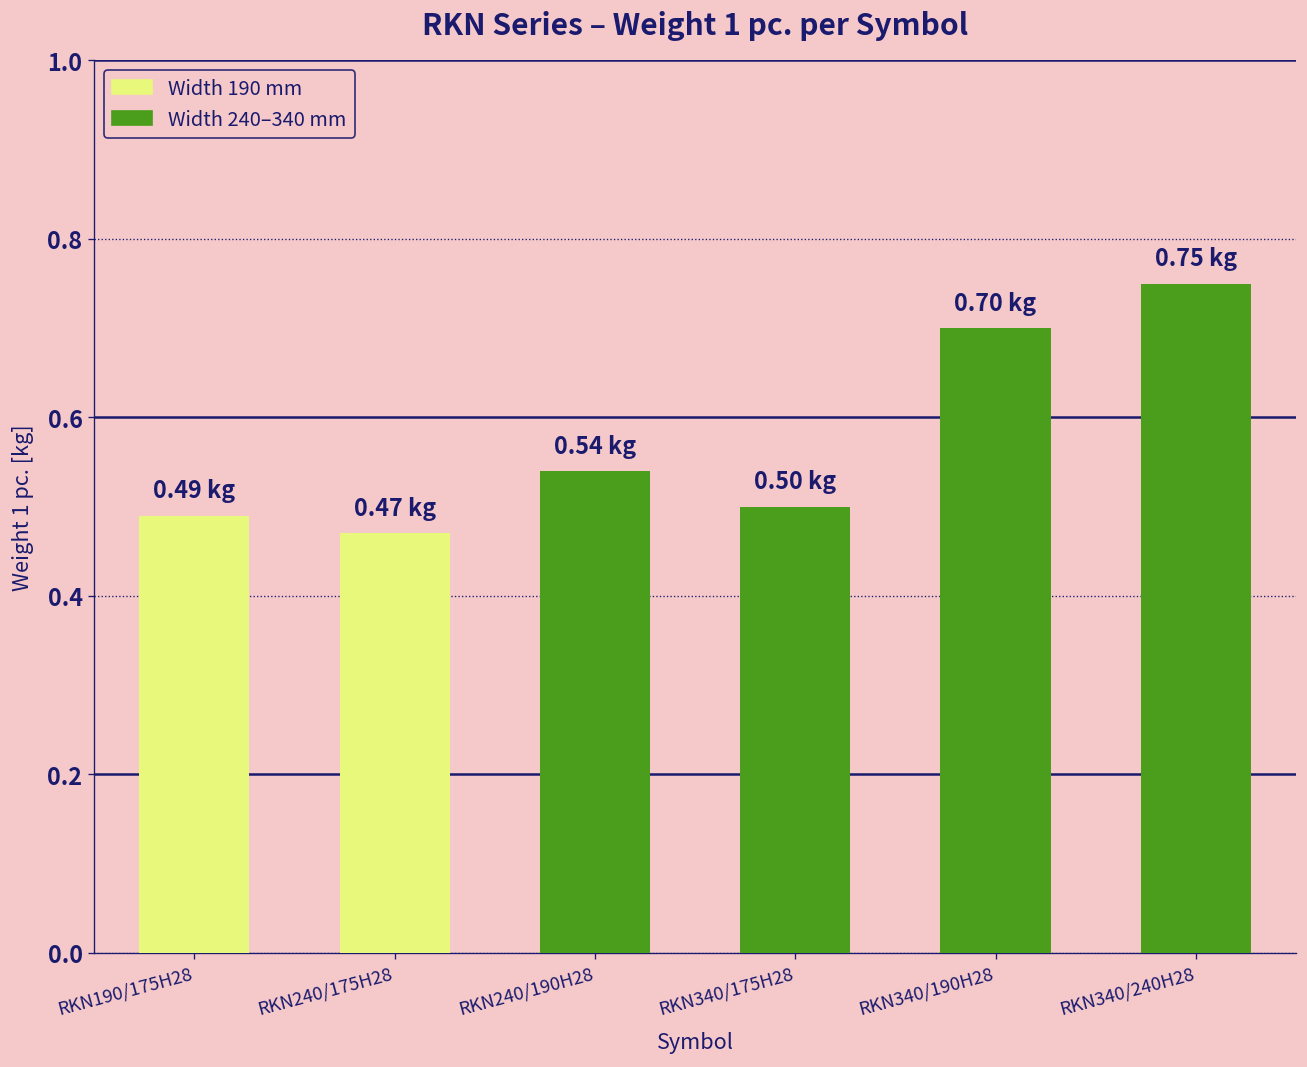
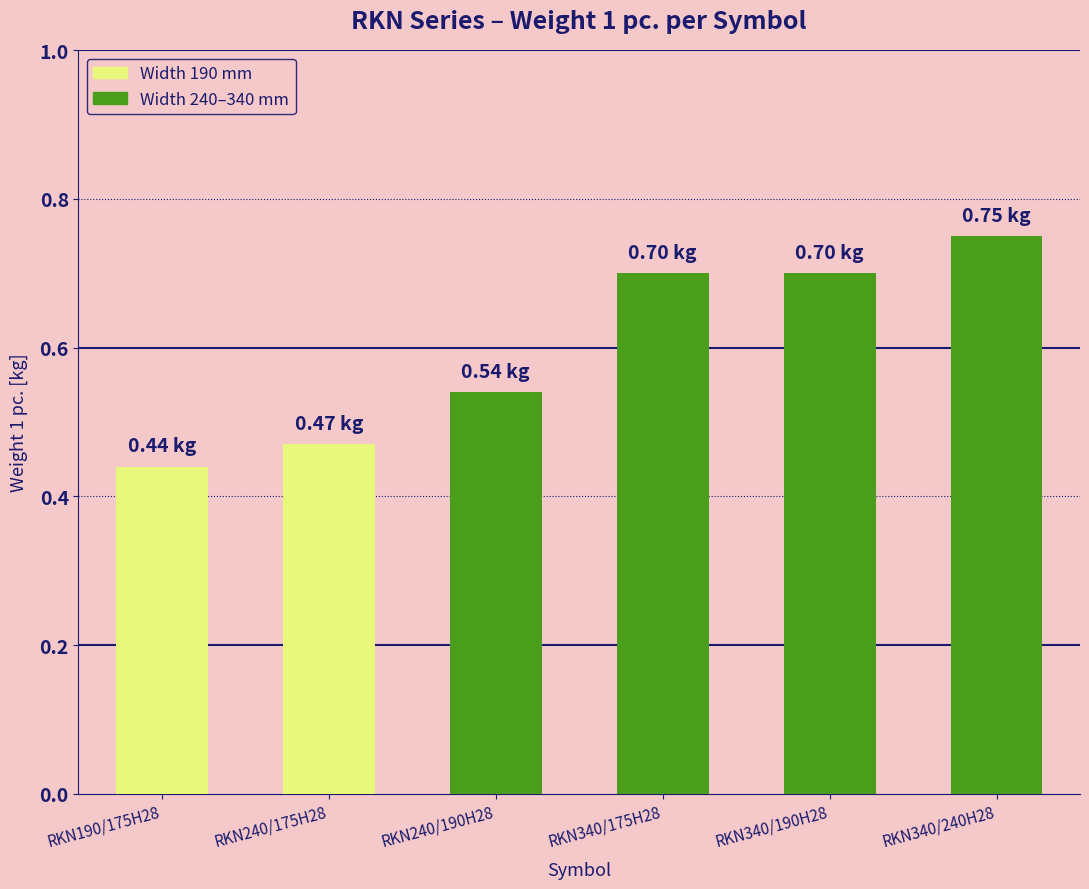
RKN190/175H28: 0.49 -> 0.44
RKN340/175H28: 0.50 -> 0.70
